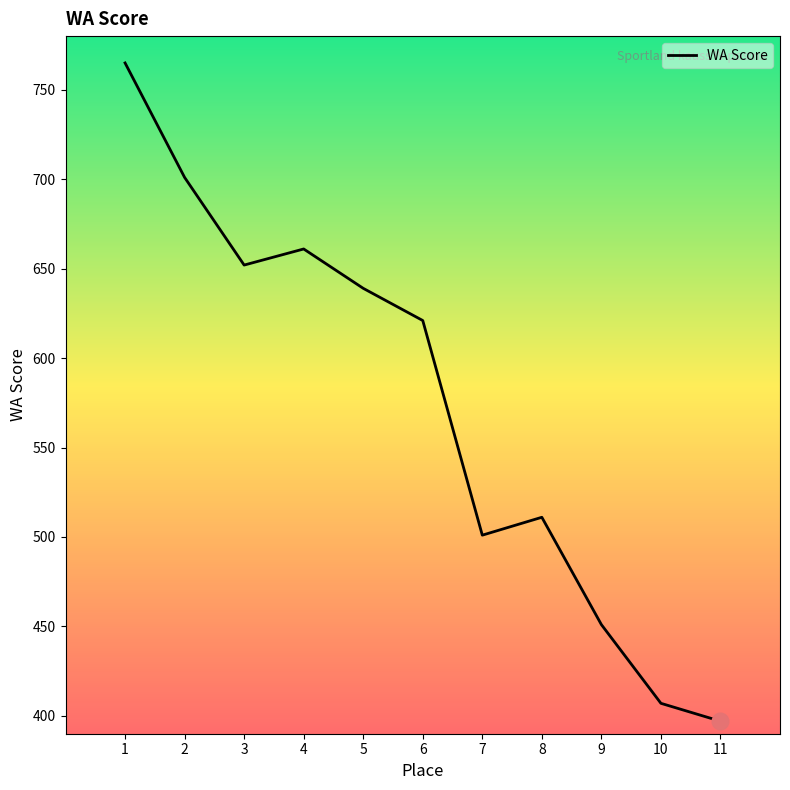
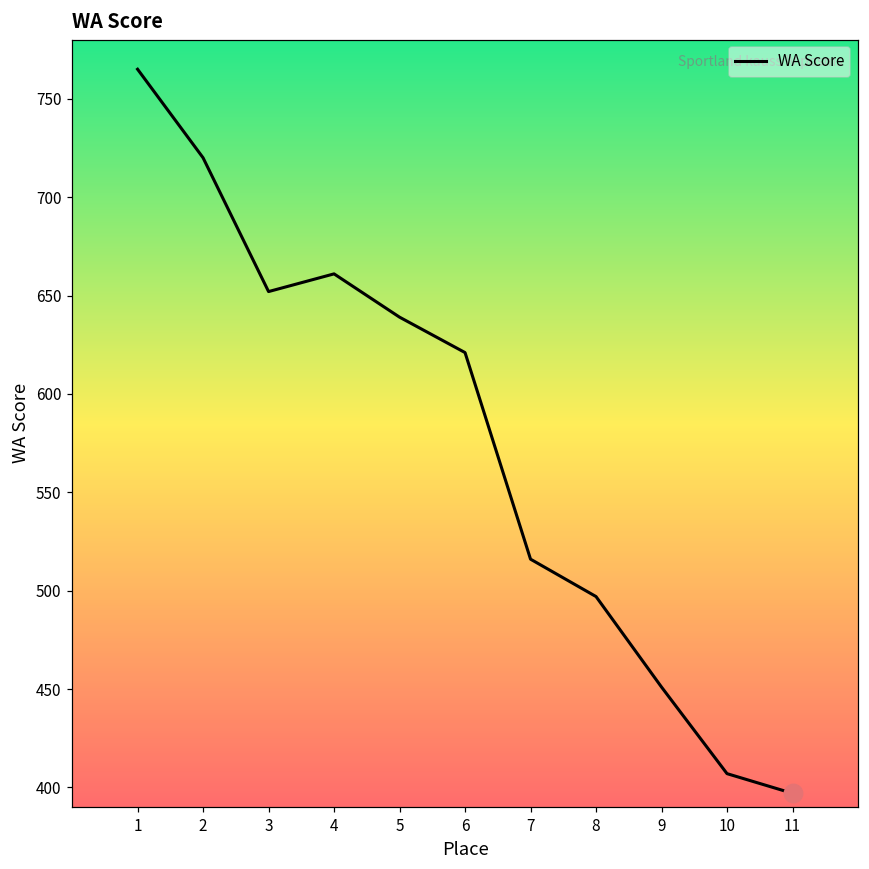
WA Score, 2: 701 -> 720
WA Score, 7: 501 -> 516
WA Score, 8: 511 -> 497
